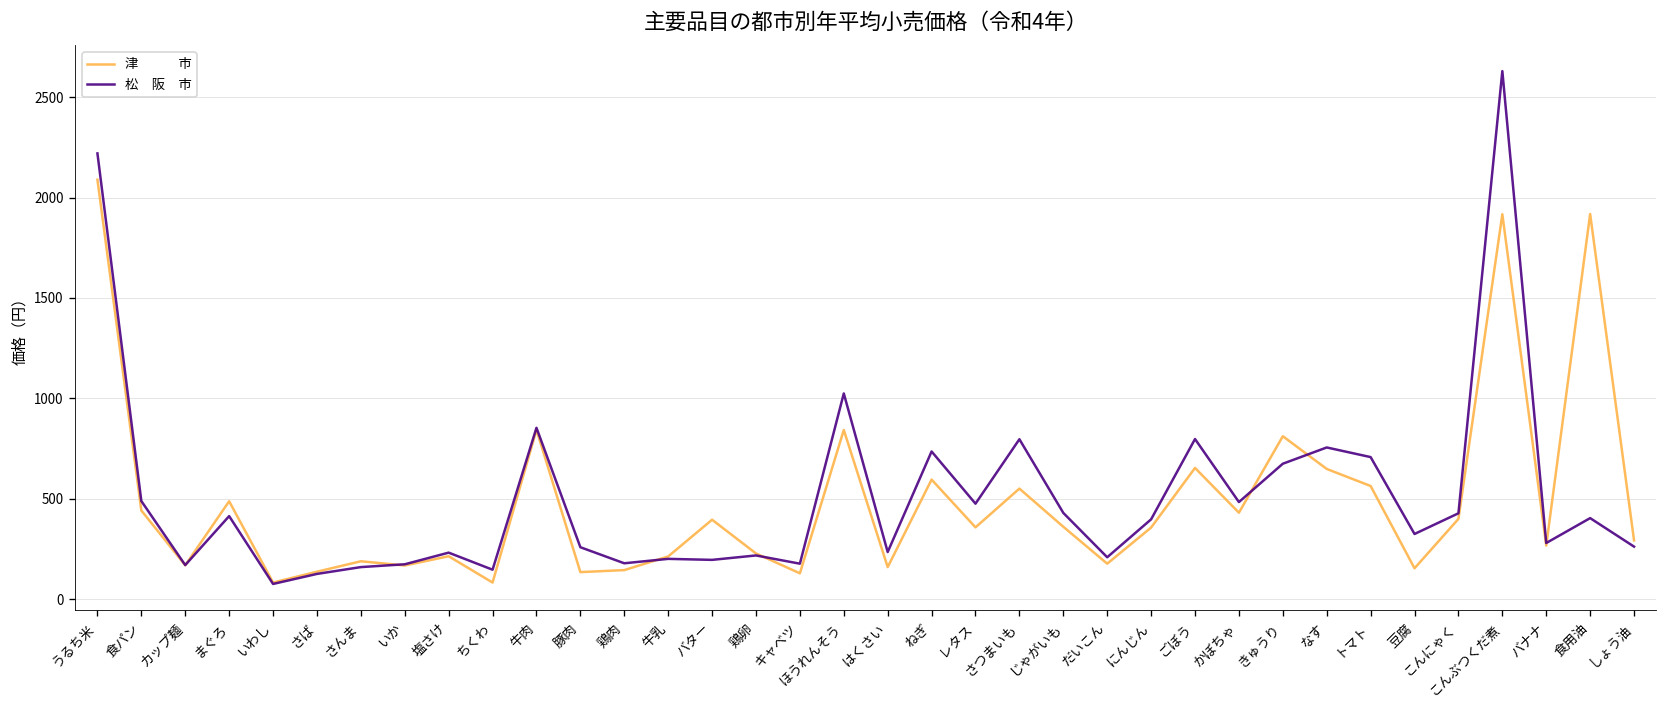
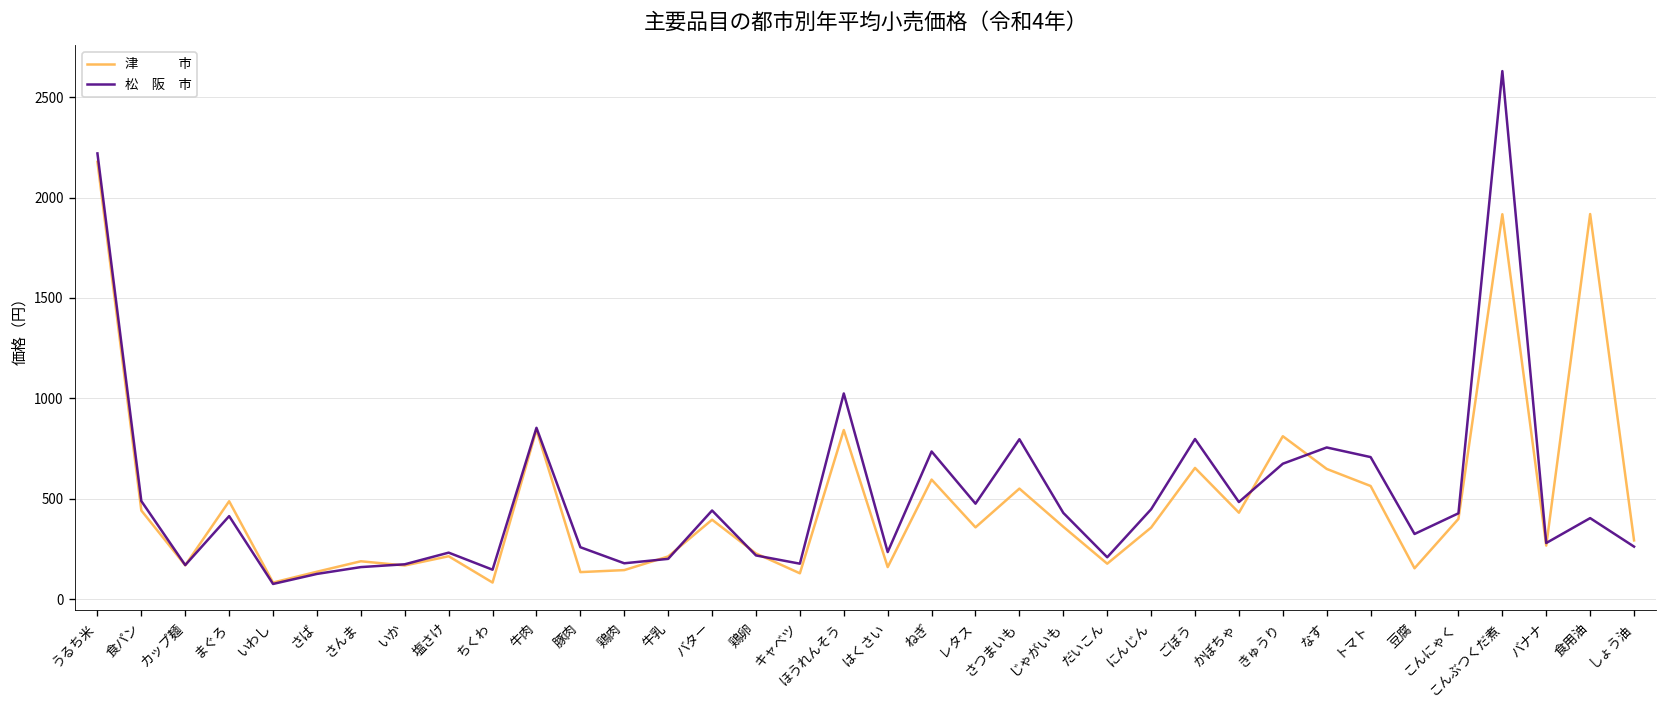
津 市, うるち米: 2090 -> 2180
松 阪 市, バター: 200 -> 440
松 阪 市, にんじん: 400 -> 450
